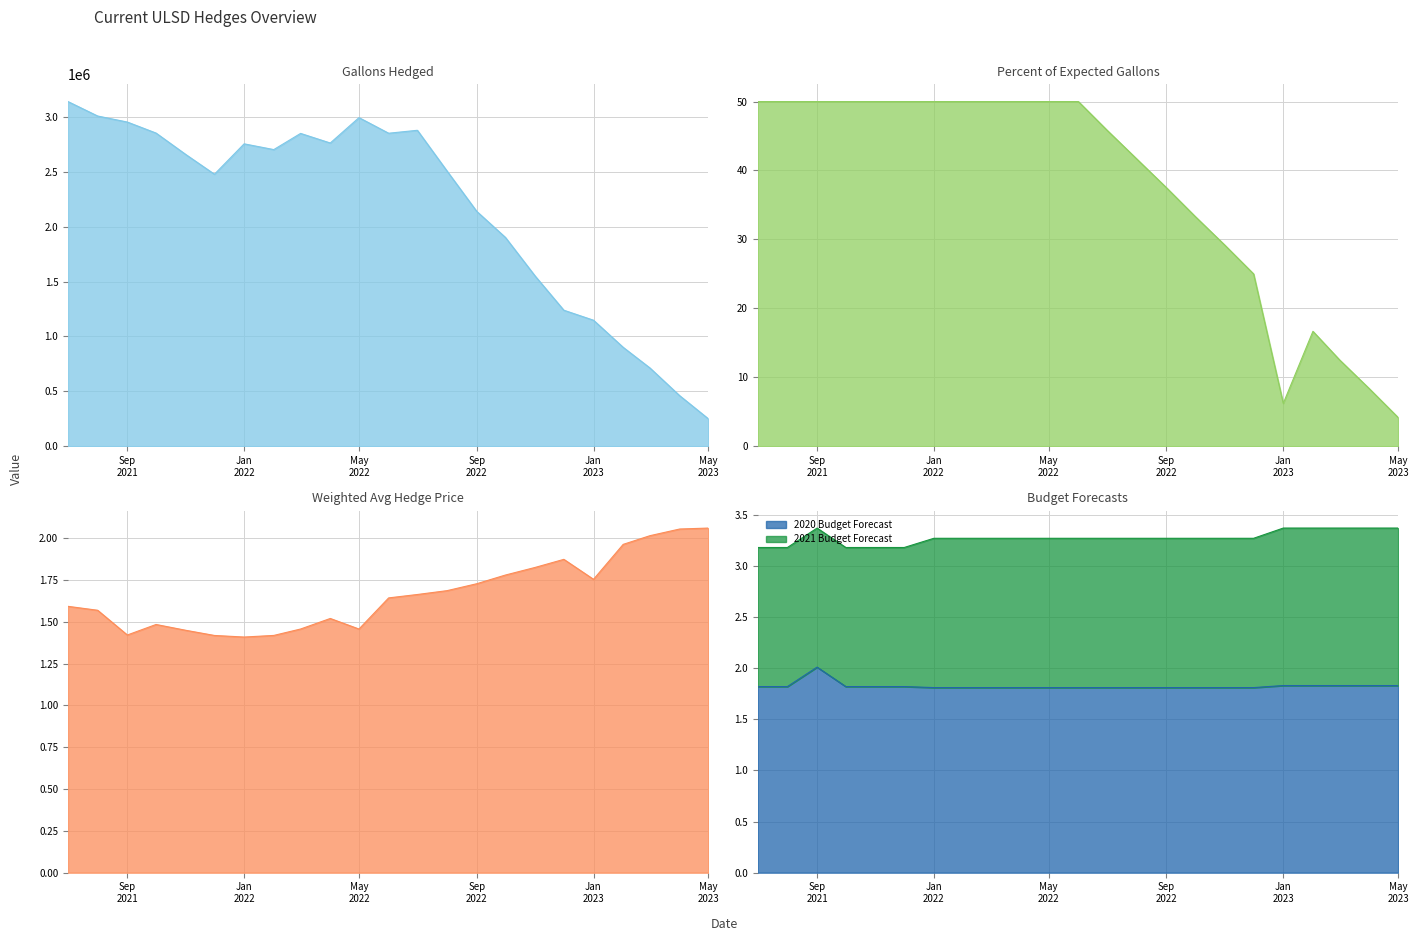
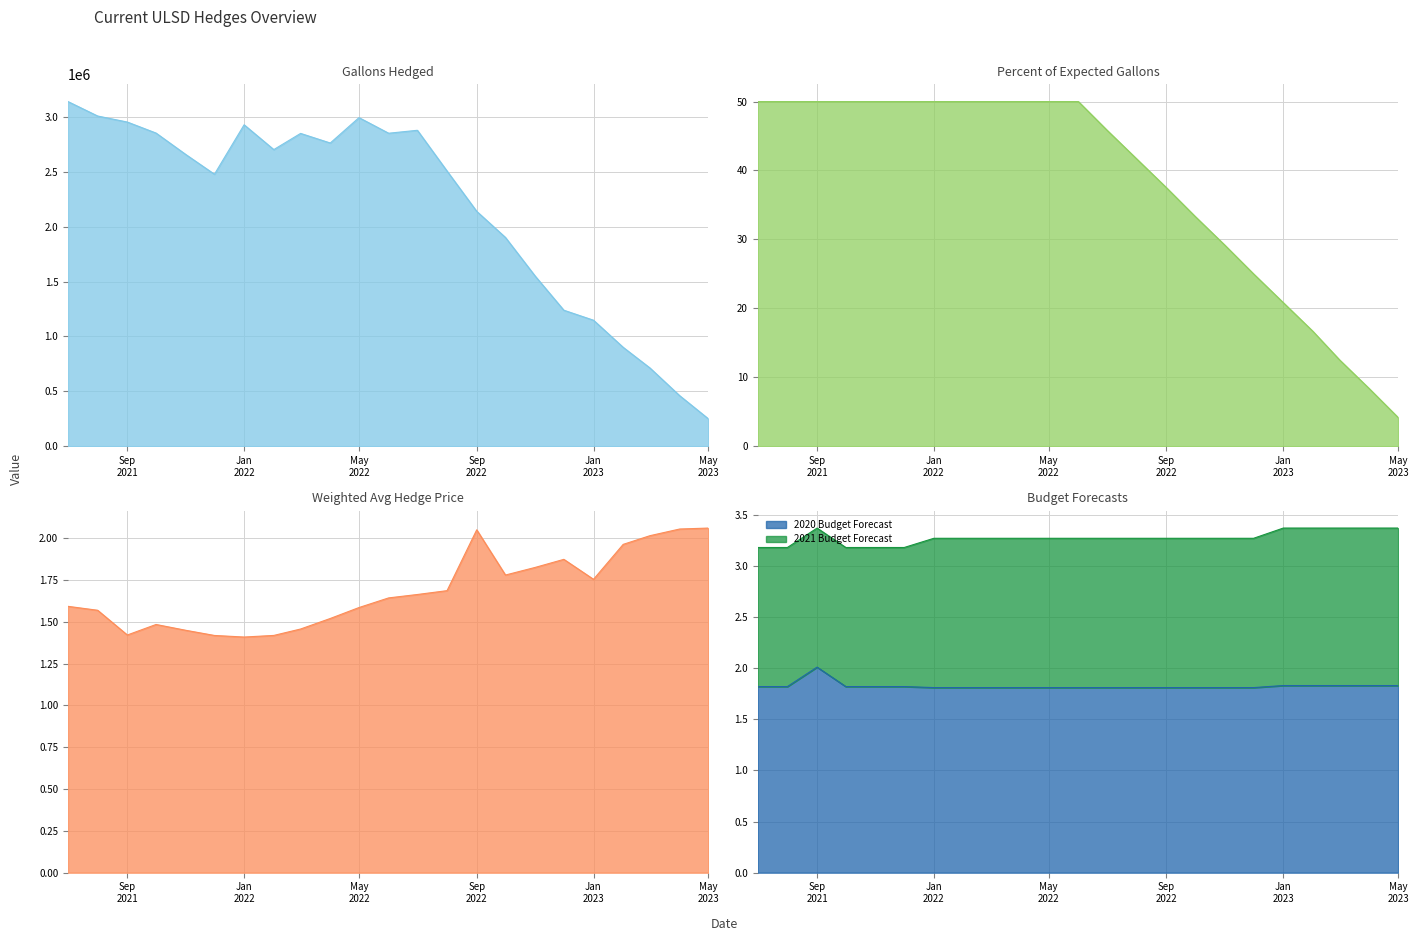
Gallons Hedged, Jan 2022: 2760000 -> 2930000
Percent of Expected Gallons, Jan 2023: 6 -> 21
Weighted Avg Hedge Price, May 2022: 1.46 -> 1.59
Weighted Avg Hedge Price, Sep 2022: 1.73 -> 2.05
